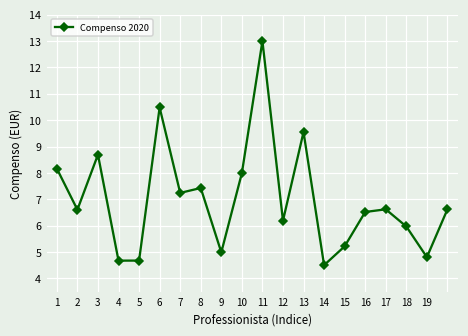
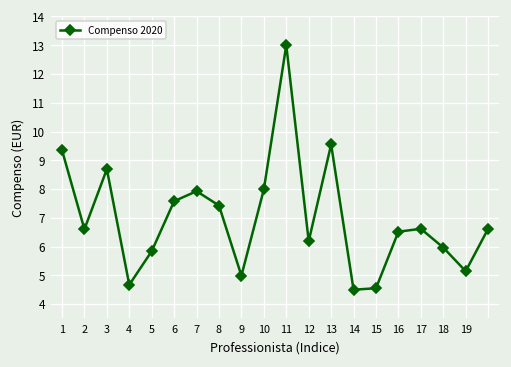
1: 8.2 -> 9.4
5: 4.7 -> 5.8
6: 10.5 -> 7.6
7: 7.2 -> 7.9
15: 5.2 -> 4.6
19: 4.8 -> 5.1
